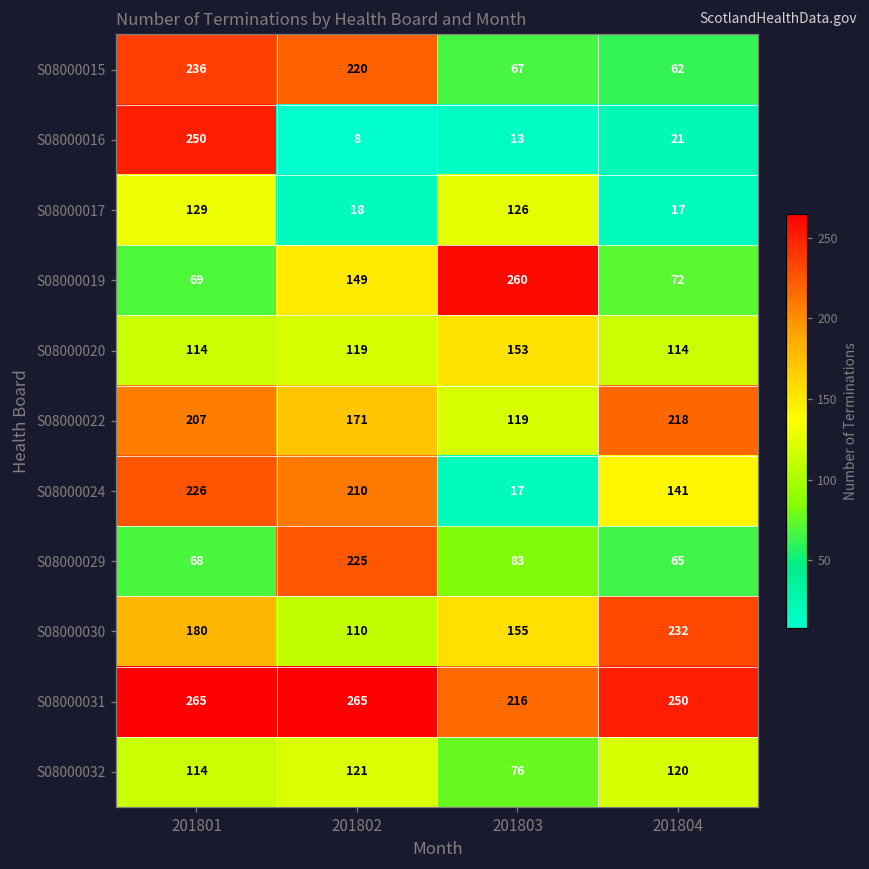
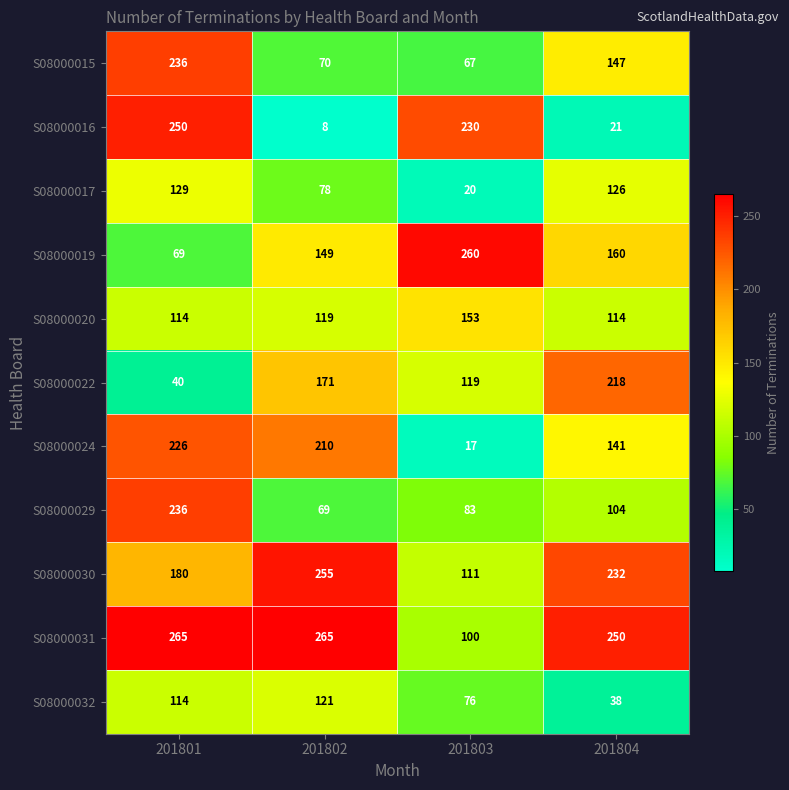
S08000015, 201802: 220 -> 70
S08000015, 201804: 62 -> 147
S08000016, 201803: 13 -> 230
S08000017, 201802: 18 -> 78
S08000017, 201803: 126 -> 20
S08000017, 201804: 17 -> 126
S08000019, 201804: 72 -> 160
S08000022, 201801: 207 -> 40
S08000029, 201801: 68 -> 236
S08000029, 201802: 225 -> 69
S08000029, 201804: 65 -> 104
S08000030, 201802: 110 -> 255
S08000030, 201803: 155 -> 111
S08000031, 201803: 216 -> 100
S08000032, 201804: 120 -> 38
